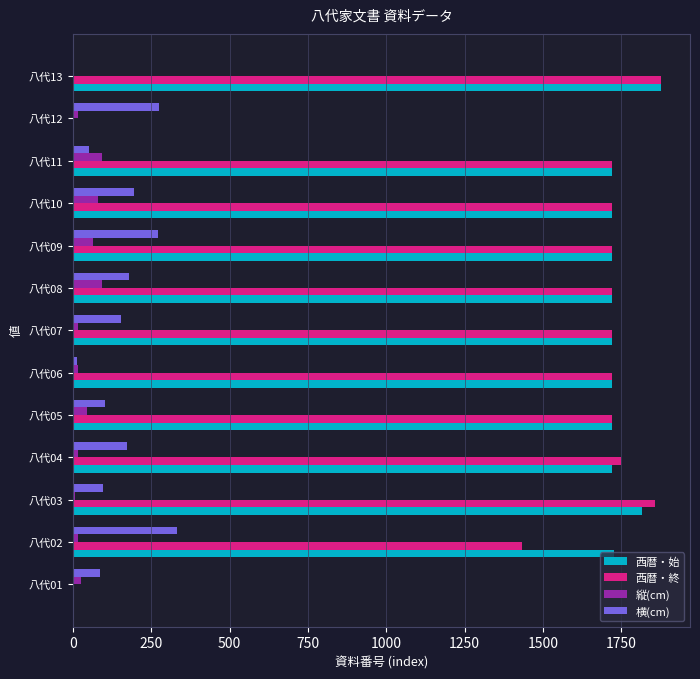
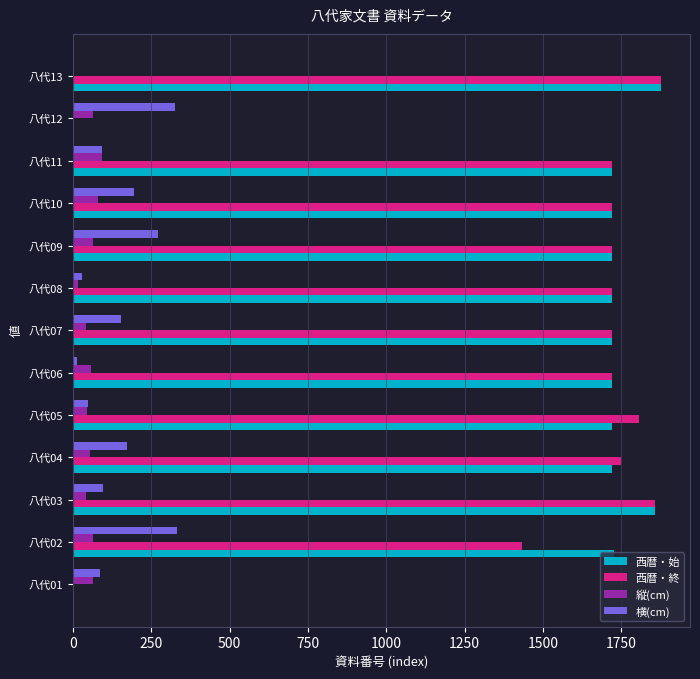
横(cm), 八代12: 280 -> 320
縦(cm), 八代12: 20 -> 70
横(cm), 八代11: 50 -> 90
横(cm), 八代08: 180 -> 30
縦(cm), 八代08: 90 -> 20
縦(cm), 八代07: 20 -> 40
縦(cm), 八代06: 20 -> 60
横(cm), 八代05: 100 -> 50
西暦・終, 八代05: 1720 -> 1810
縦(cm), 八代04: 20 -> 50
縦(cm), 八代03: 10 -> 40
西暦・始, 八代03: 1820 -> 1860
縦(cm), 八代02: 20 -> 70
縦(cm), 八代01: 20 -> 60
